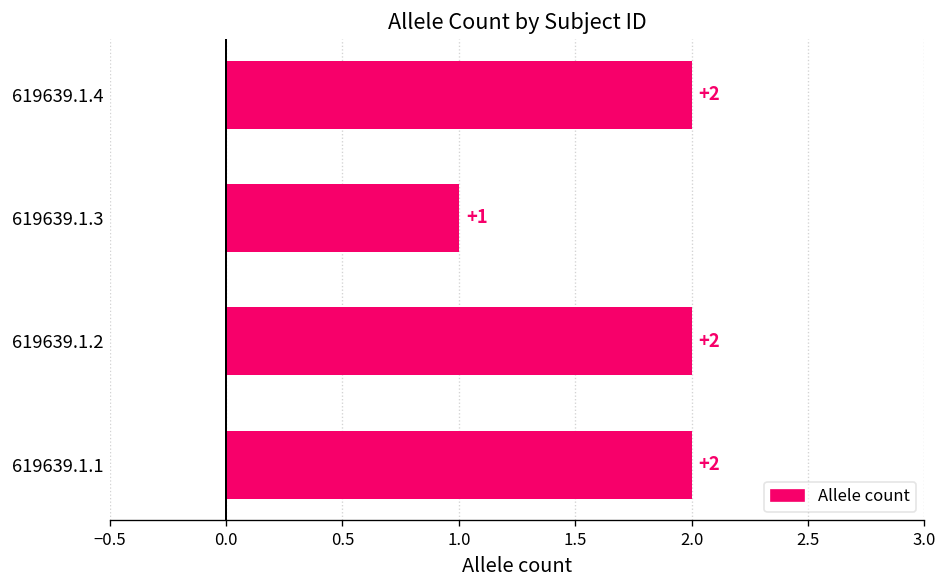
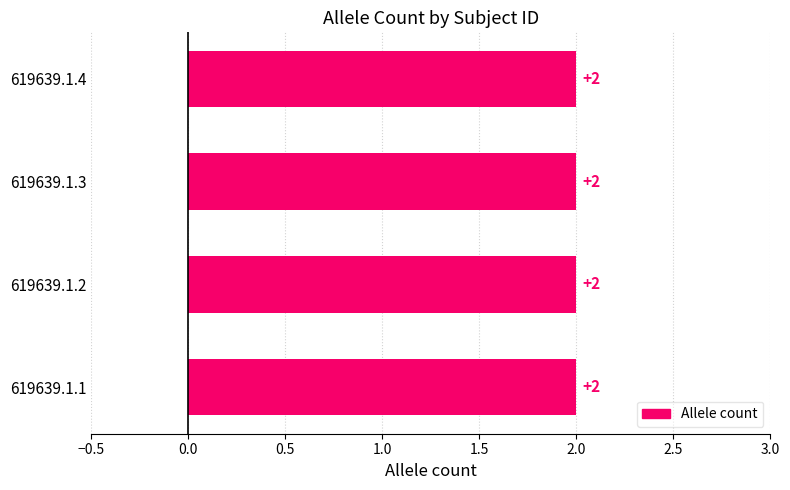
619639.1.3: +1 -> +2
